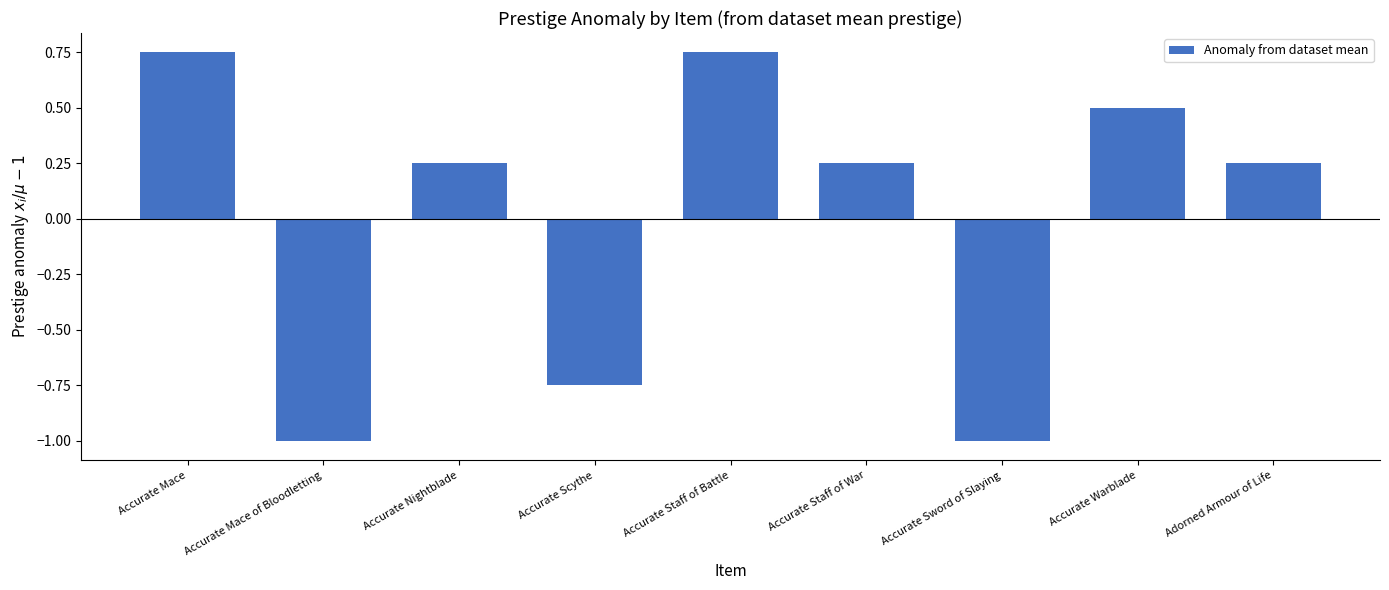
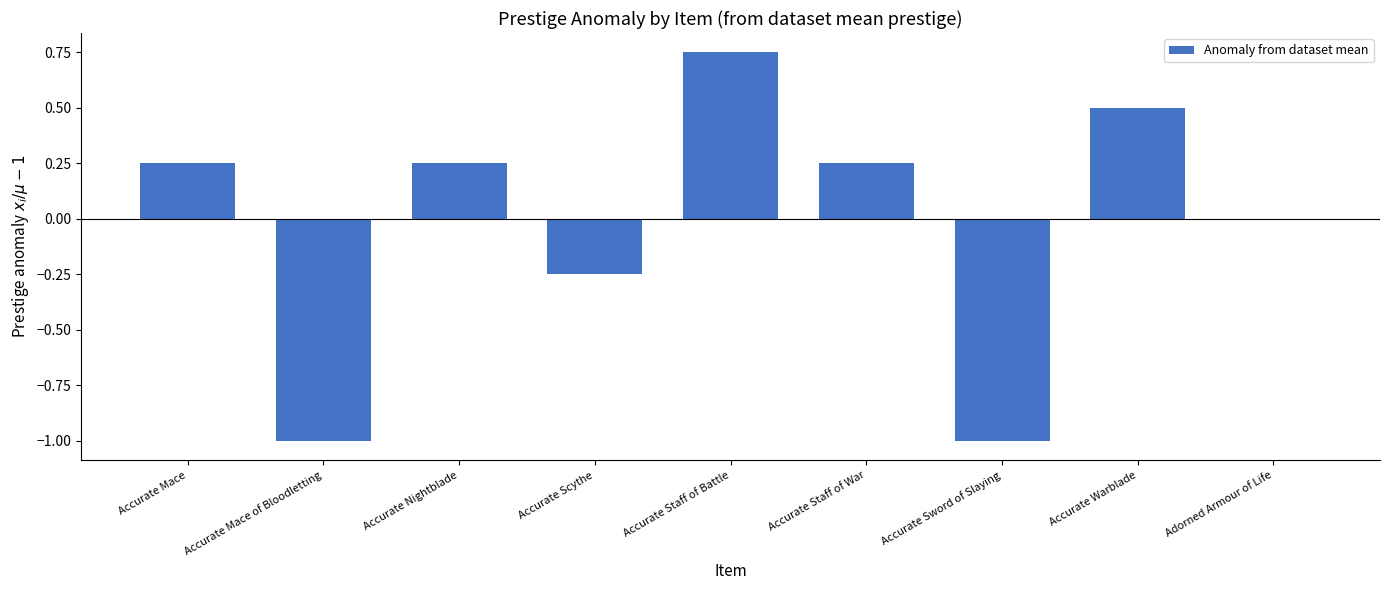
Accurate Mace: 0.75 -> 0.25
Accurate Scythe: -0.75 -> -0.25
Adorned Armour of Life: 0.25 -> 0.00
